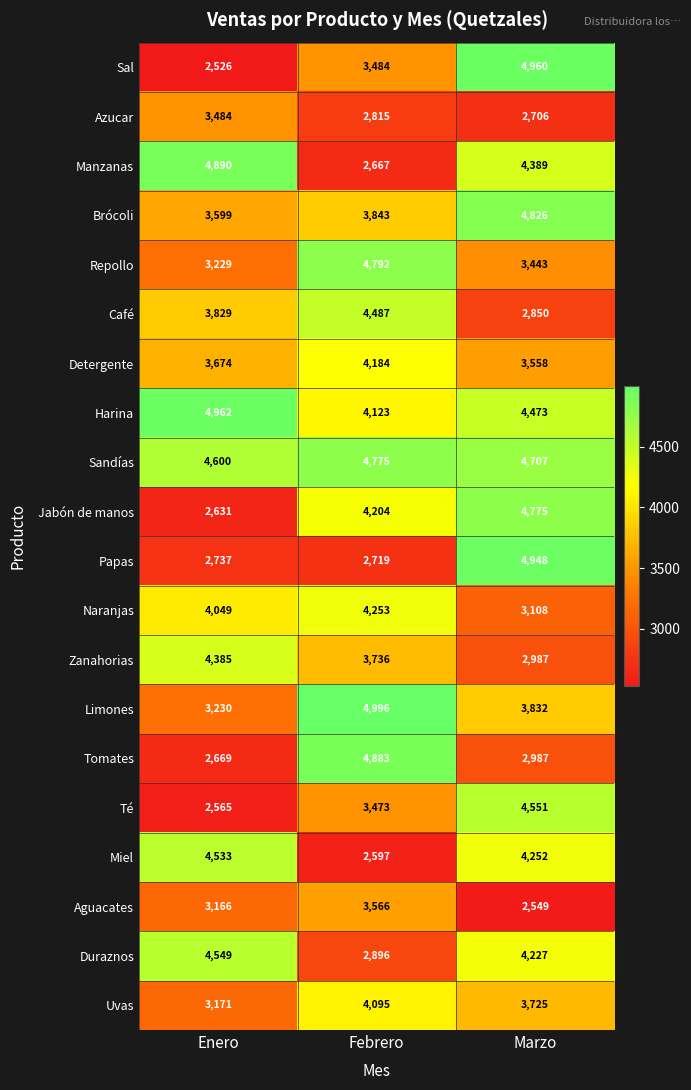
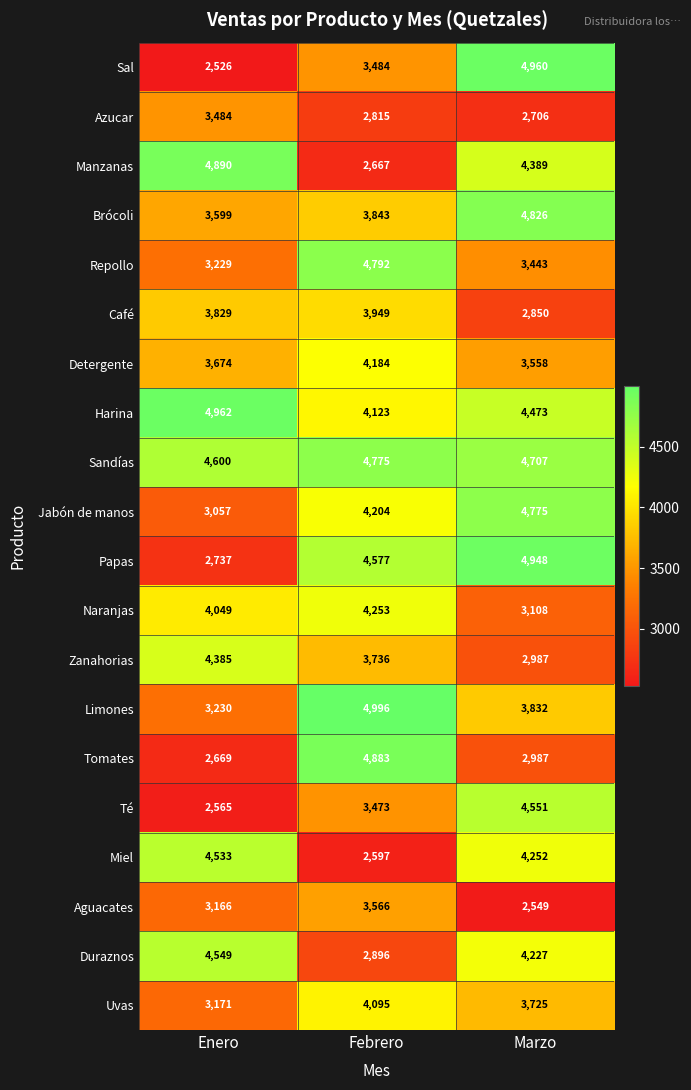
Café, Febrero: 4,487 -> 3,949
Jabón de manos, Enero: 2,631 -> 3,057
Papas, Febrero: 2,719 -> 4,577
